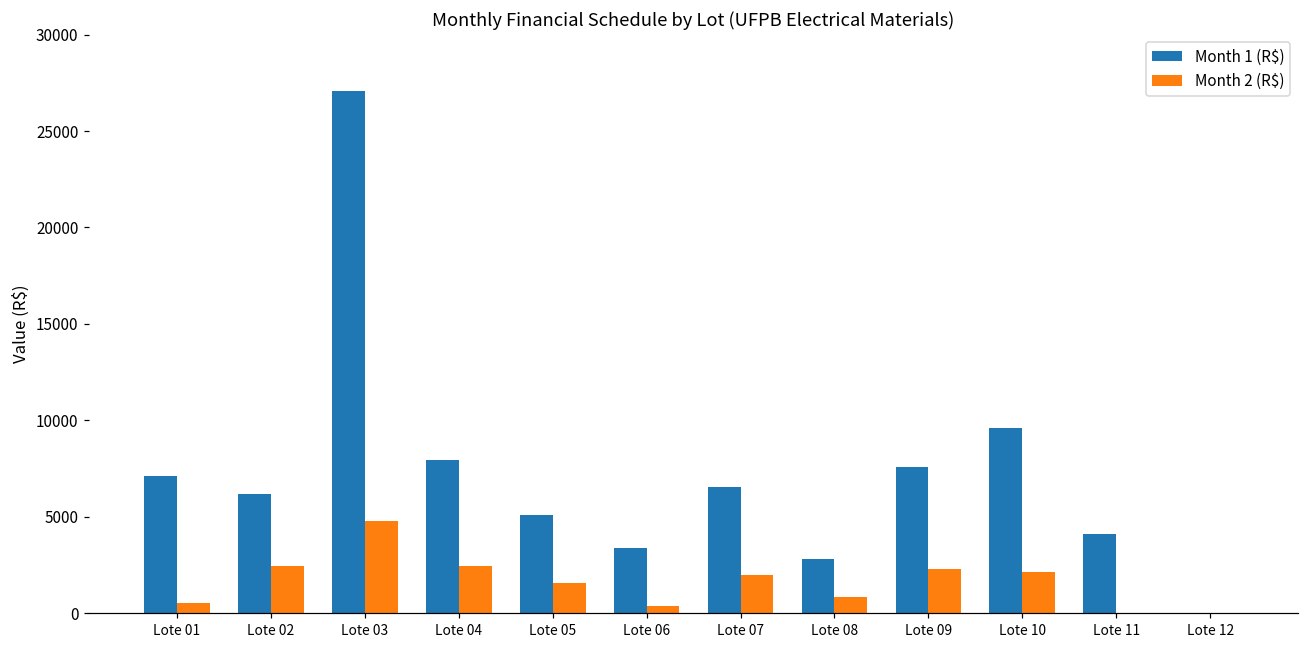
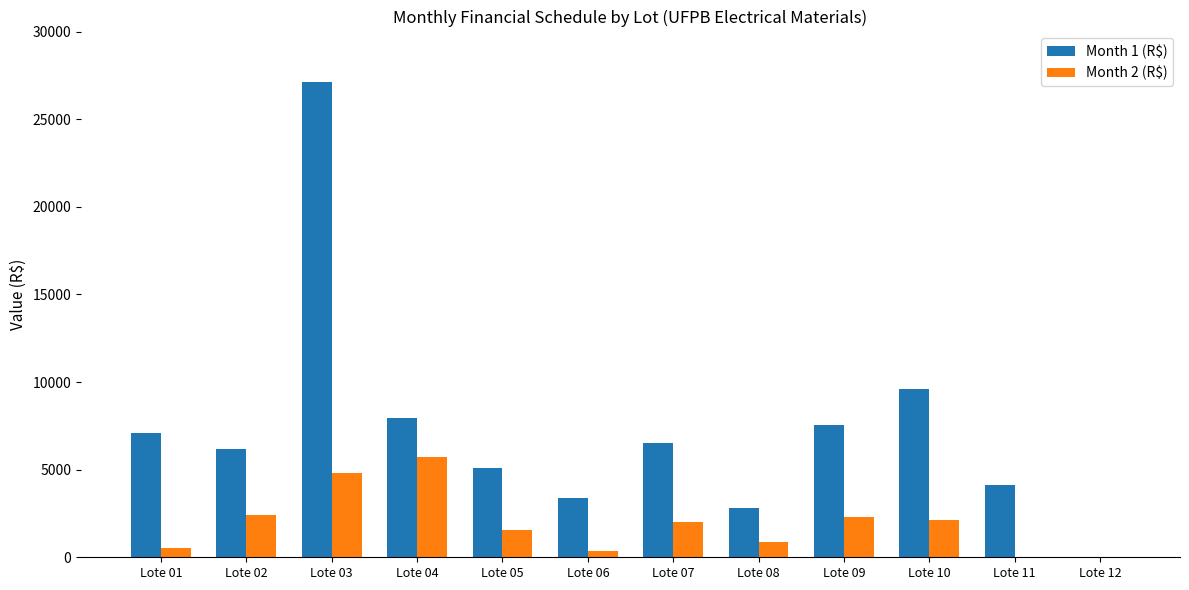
Month 2 (R$), Lote 04: 2400 -> 5700
